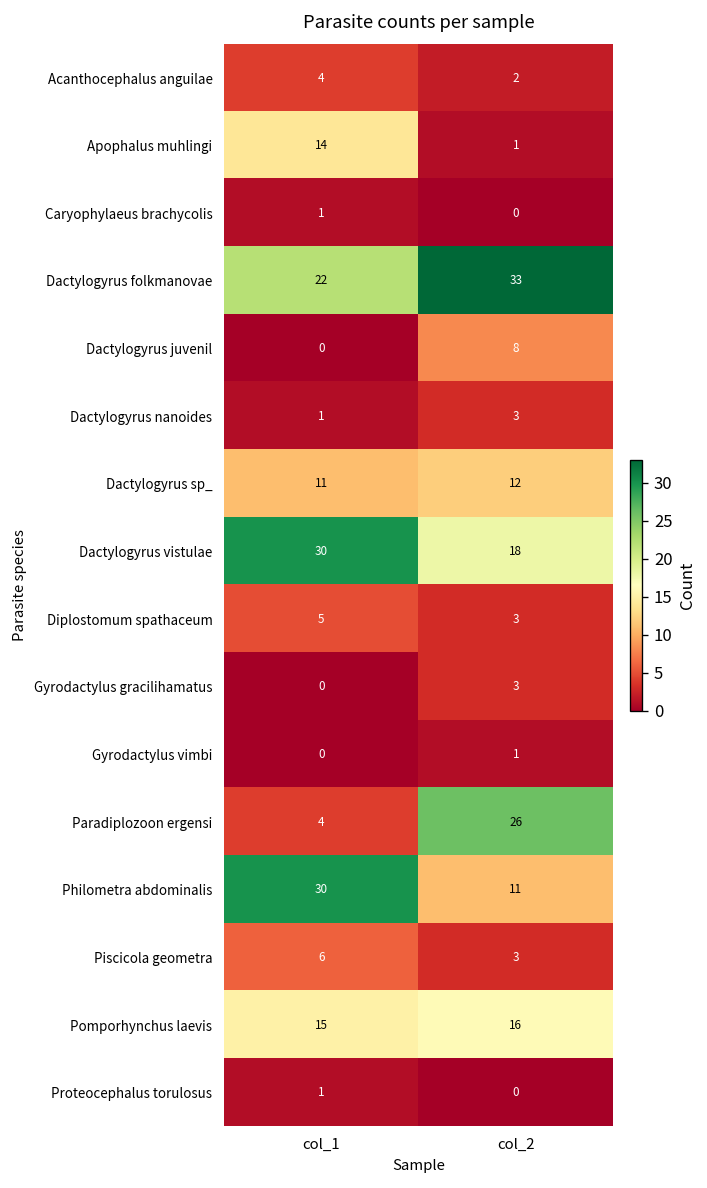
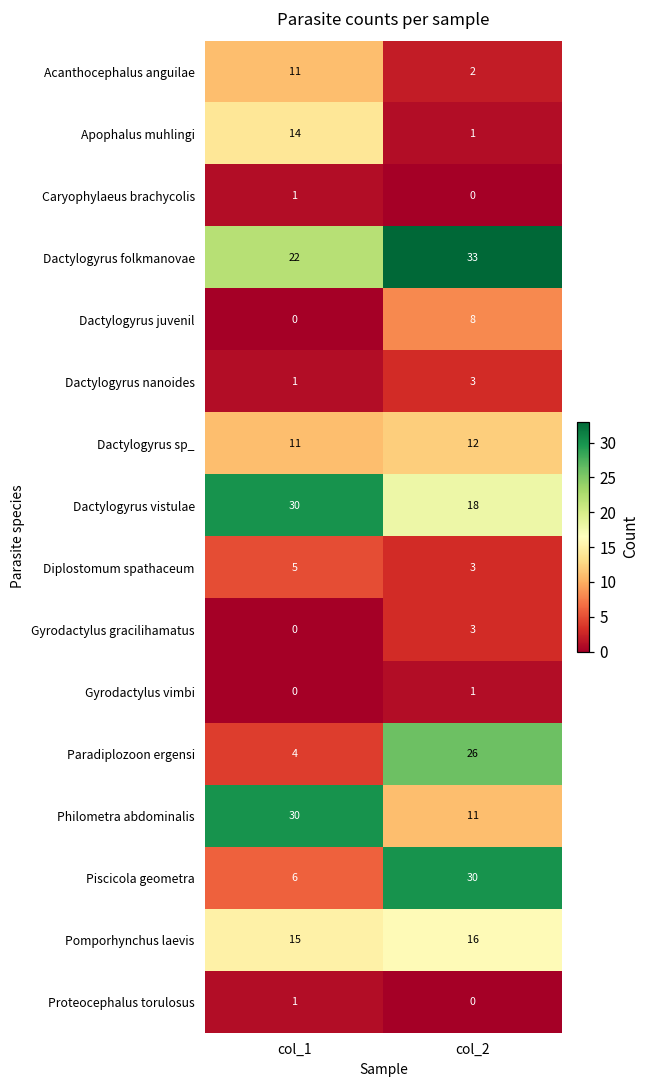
Acanthocephalus anguilae, col_1: 4 -> 11
Piscicola geometra, col_2: 3 -> 30
